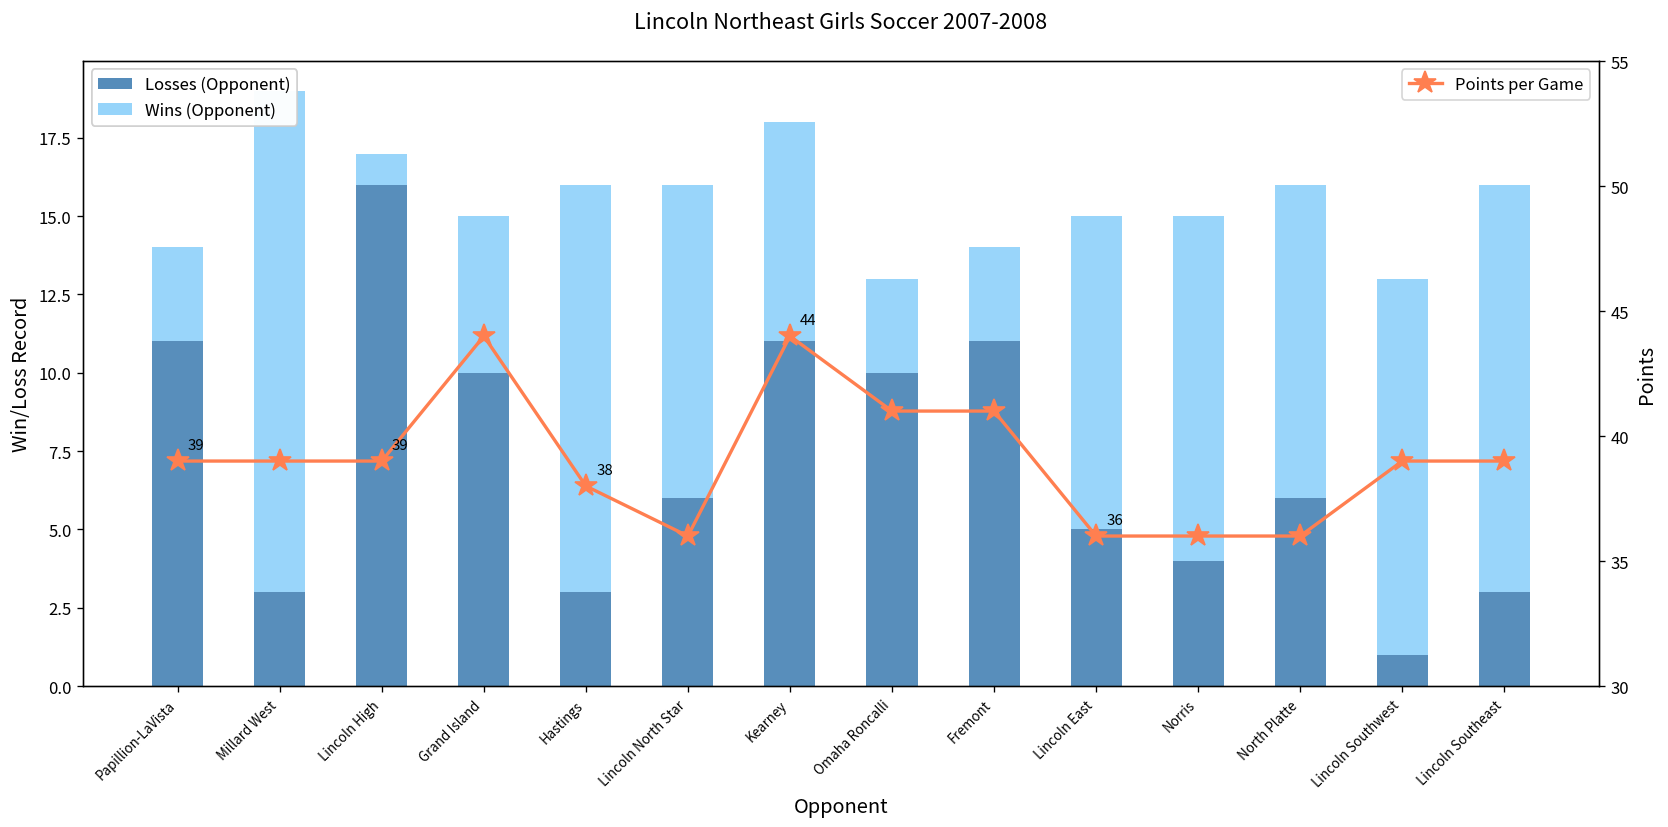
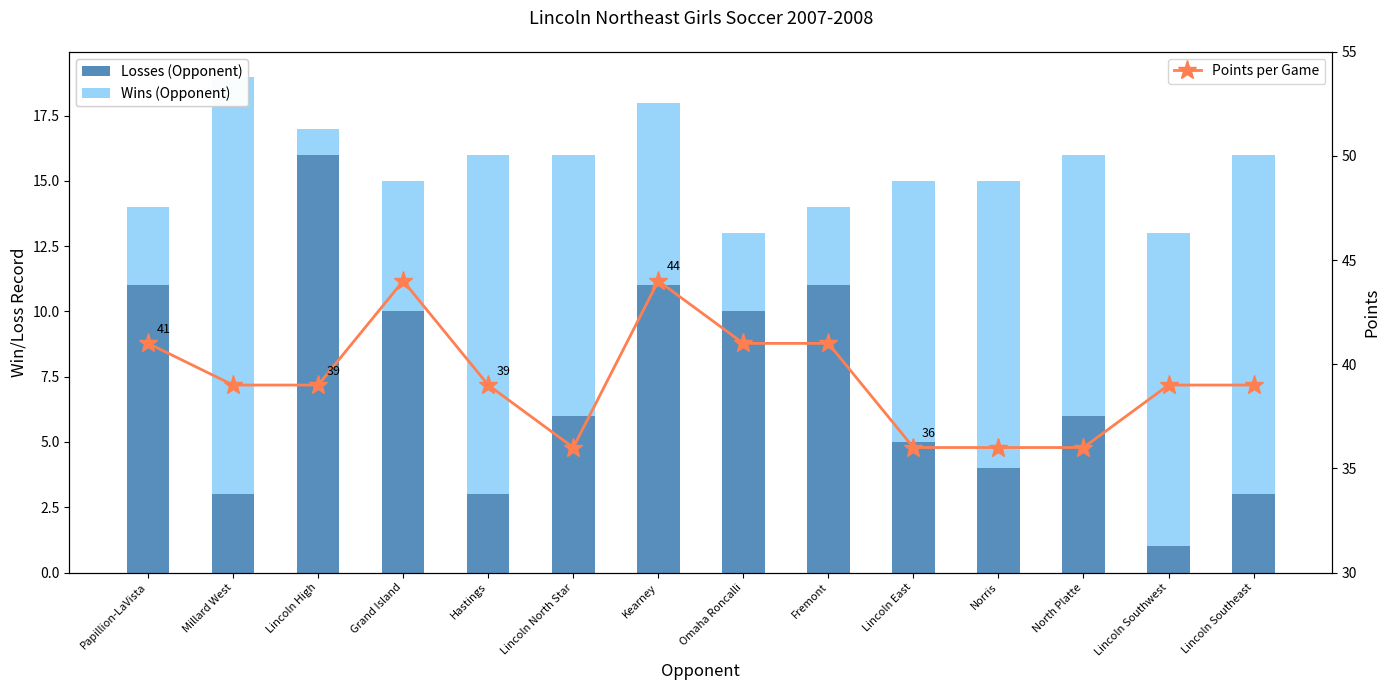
Points per Game, Papillion-LaVista: 39 -> 41
Points per Game, Hastings: 38 -> 39
